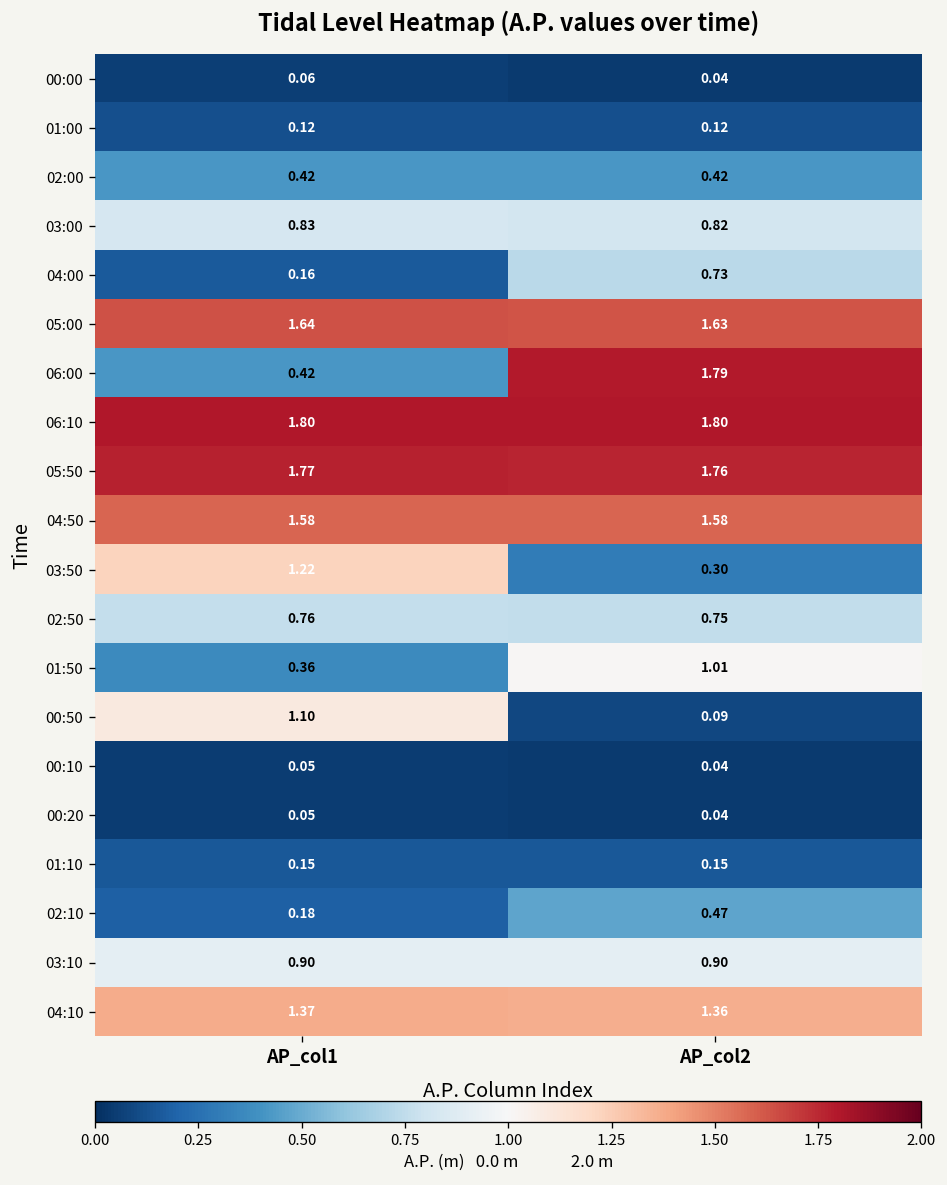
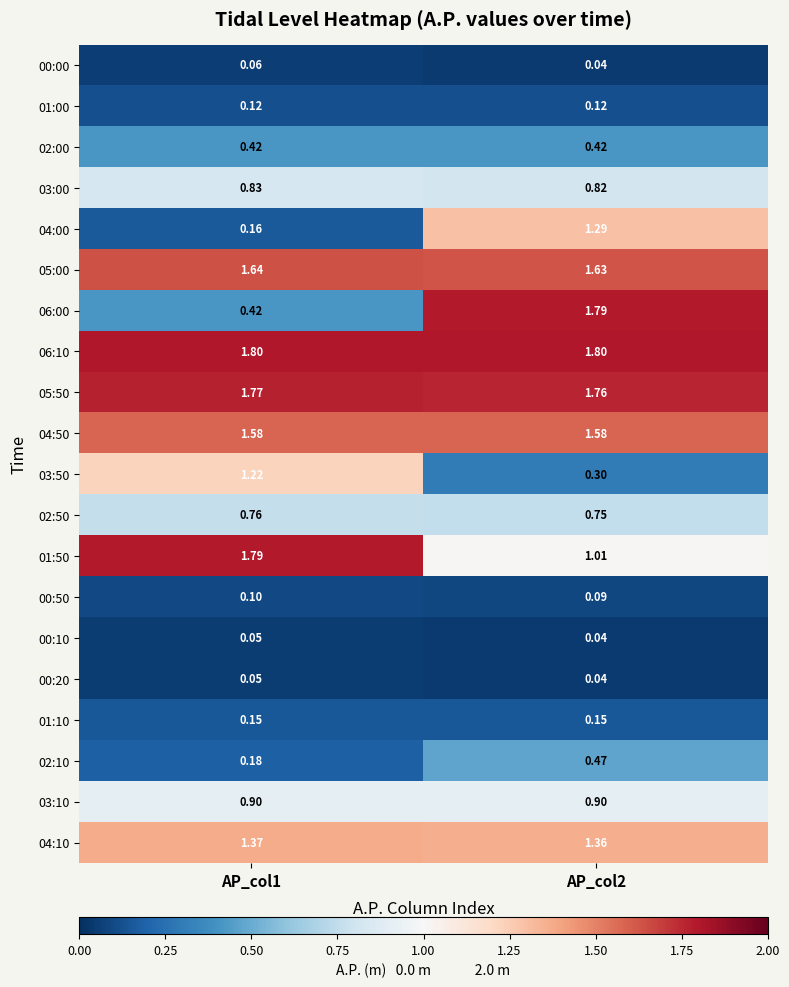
04:00, AP_col2: 0.73 -> 1.29
01:50, AP_col1: 0.36 -> 1.79
00:50, AP_col1: 1.10 -> 0.10
